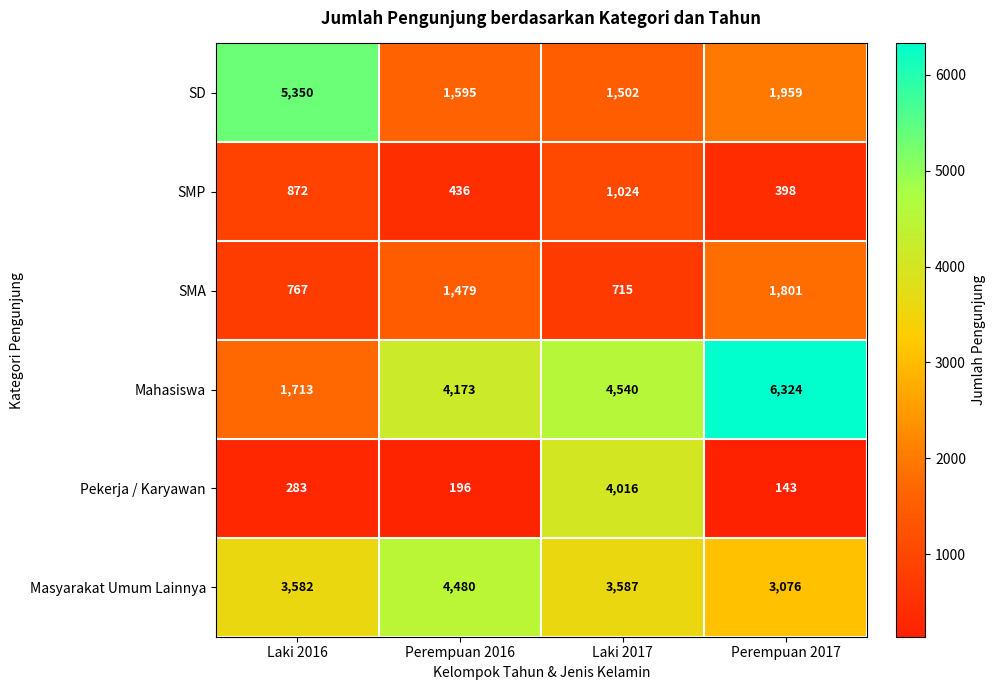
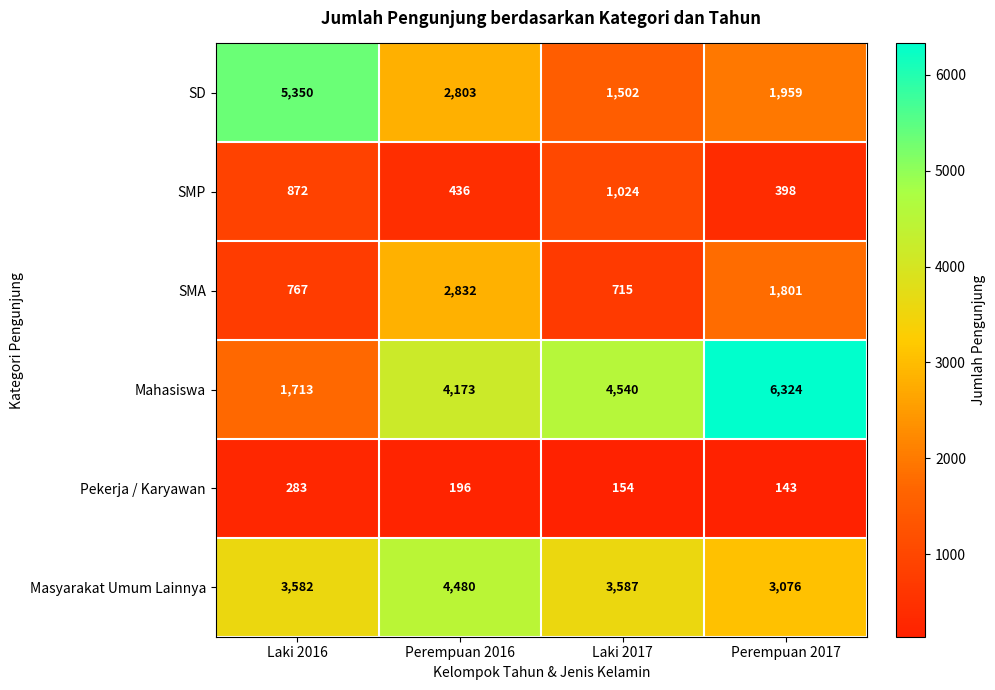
SD, Perempuan 2016: 1,595 -> 2,803
SMA, Perempuan 2016: 1,479 -> 2,832
Pekerja / Karyawan, Laki 2017: 4,016 -> 154
